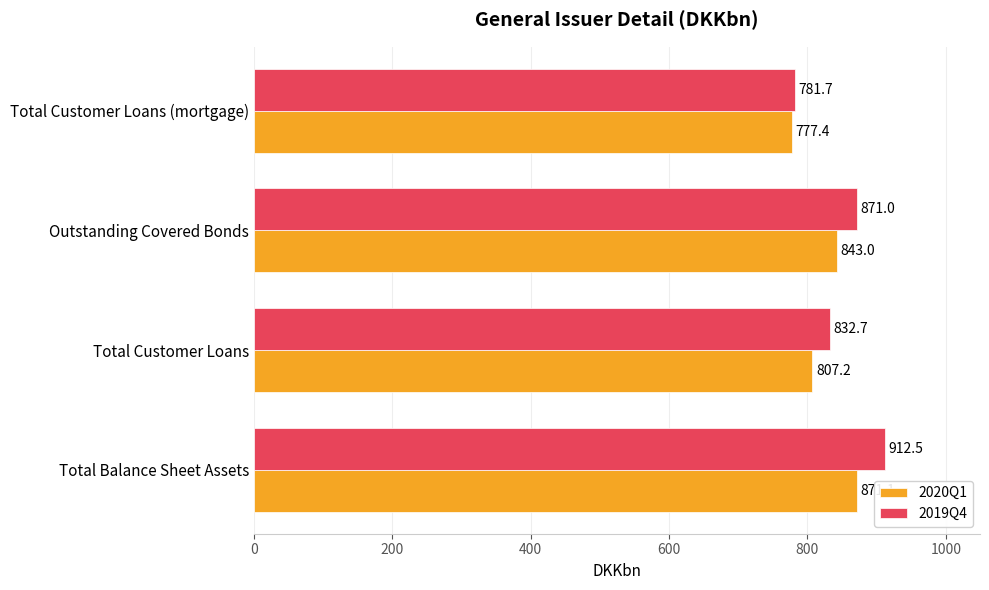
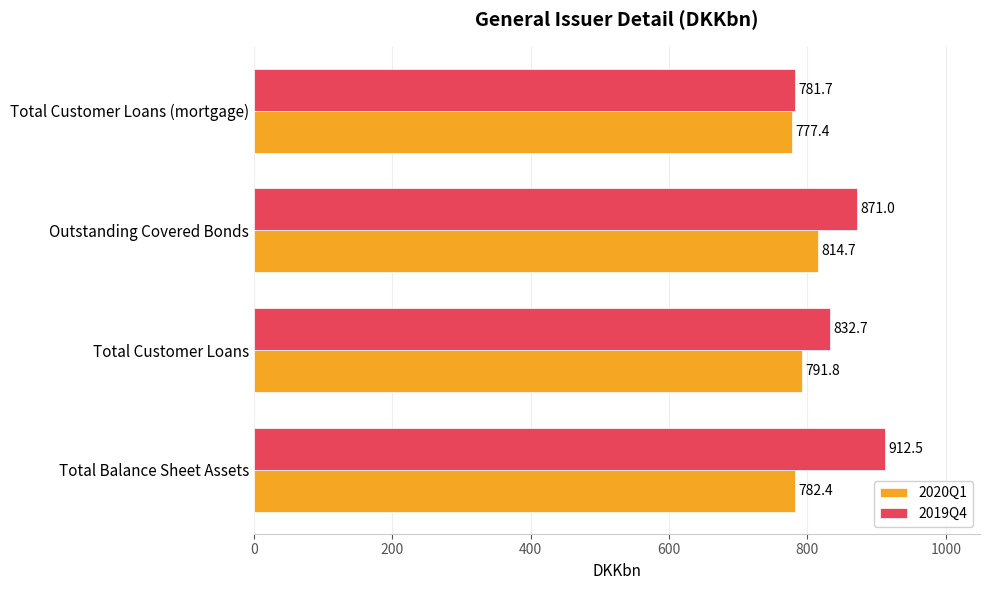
2020Q1, Outstanding Covered Bonds: 843.0 -> 814.7
2020Q1, Total Customer Loans: 807.2 -> 791.8
2020Q1, Total Balance Sheet Assets: 870 -> 780
